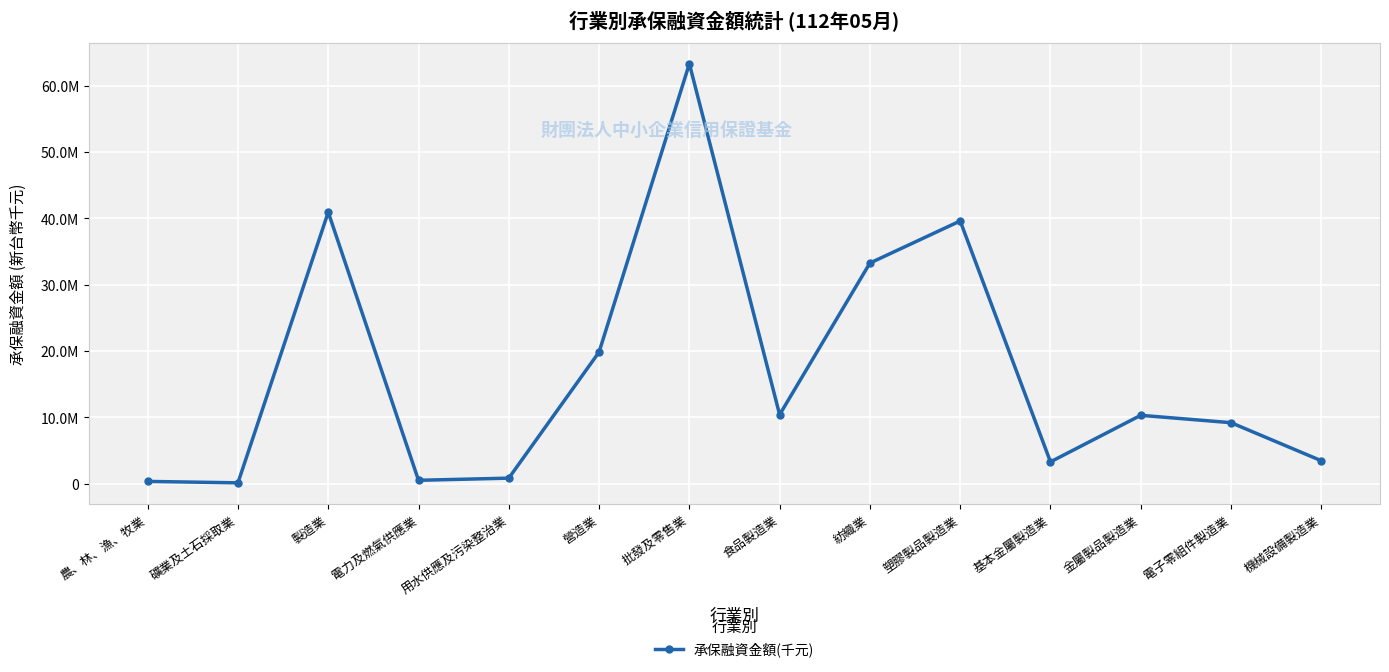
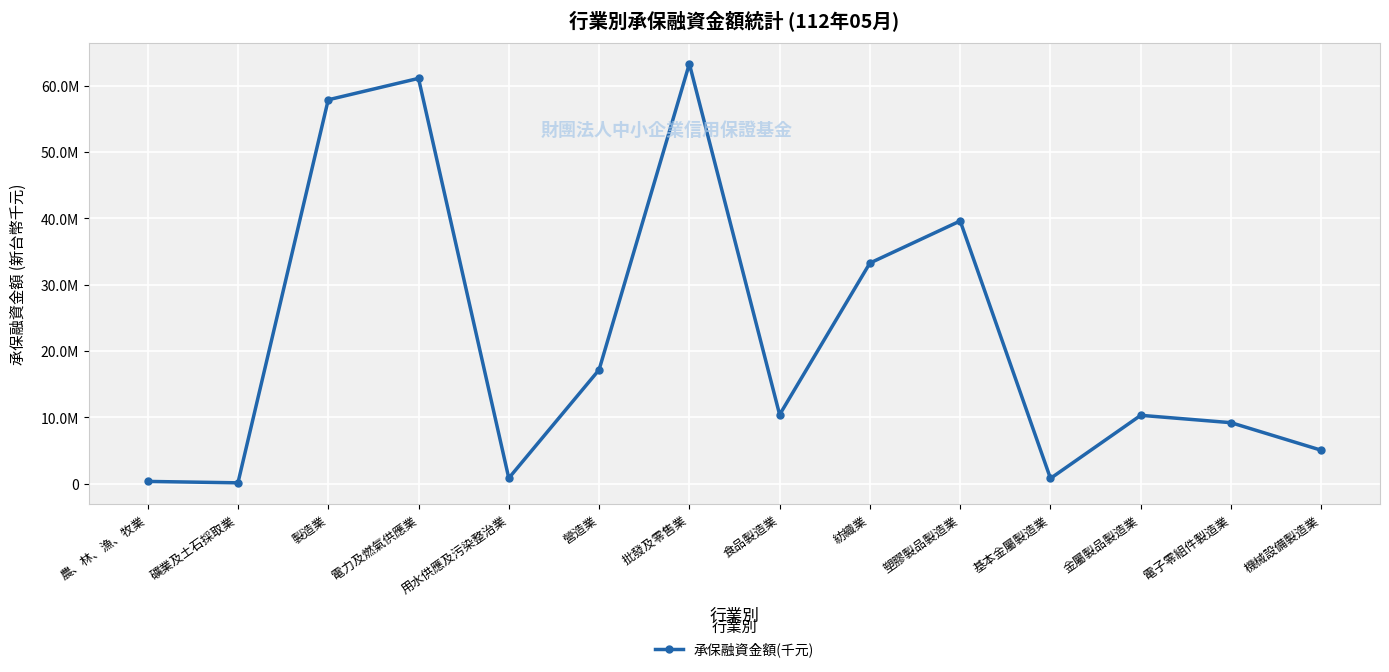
製造業: 41000000 -> 58000000
電力及燃氣供應業: 1000000 -> 61000000
營造業: 20000000 -> 17000000
基本金屬製造業: 3000000 -> 1000000
機械設備製造業: 3000000 -> 5000000
